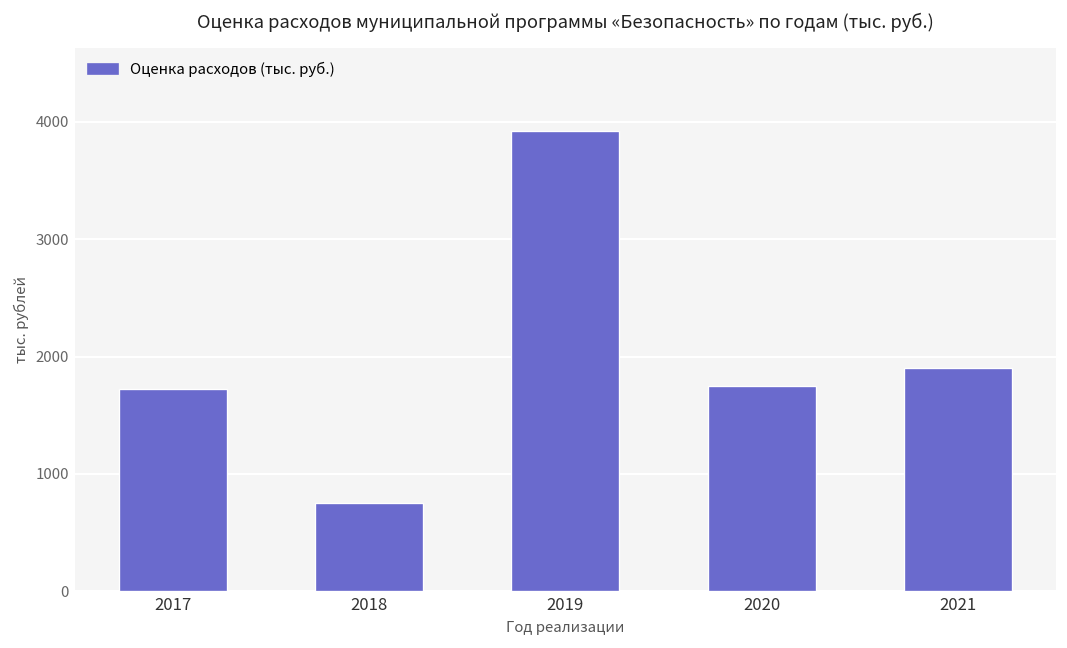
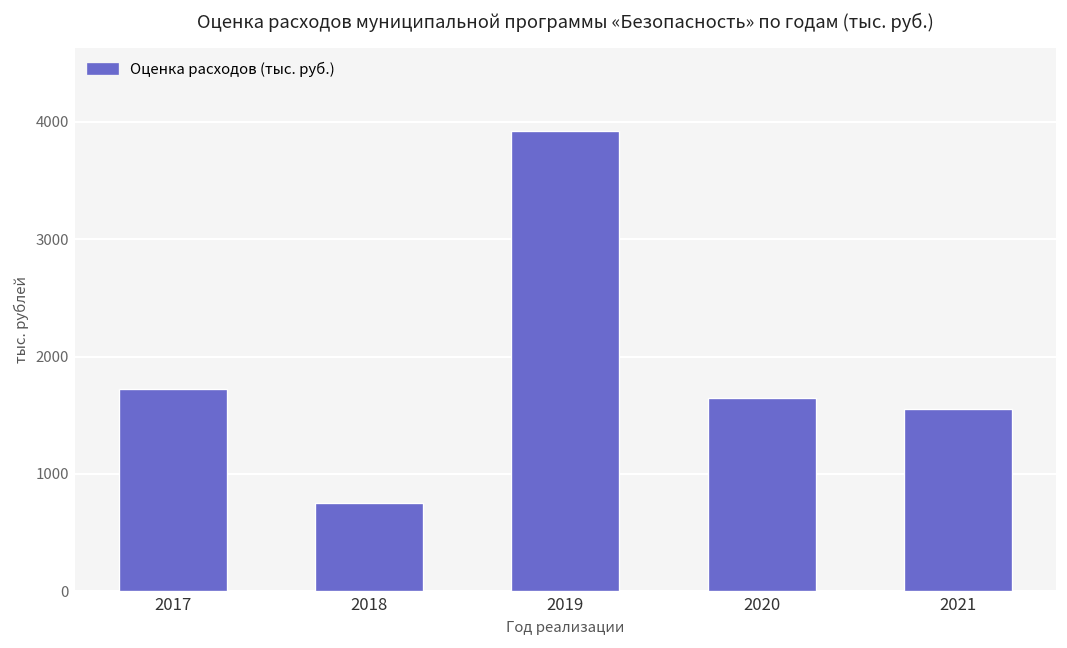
2020: 1700 -> 1600
2021: 1900 -> 1600
